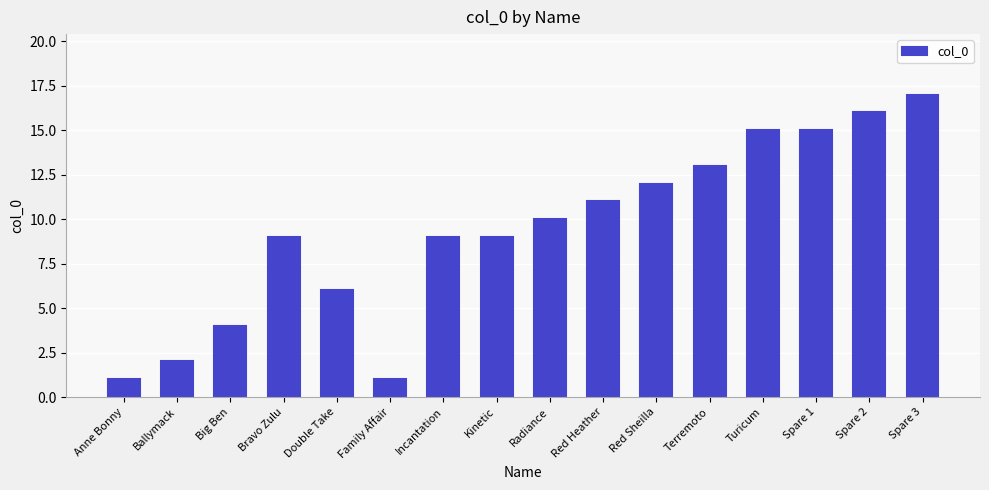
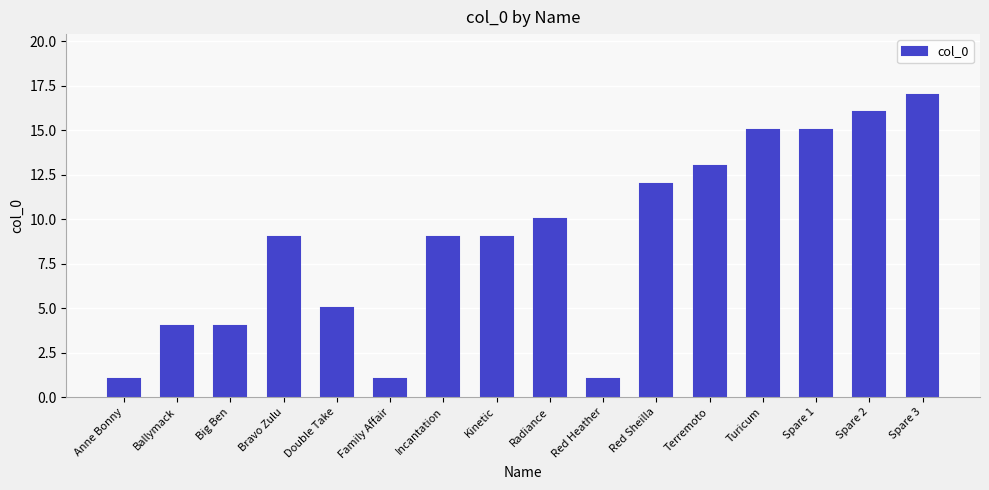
Ballymack: 2 -> 4
Double Take: 6 -> 5
Red Heather: 11 -> 1
